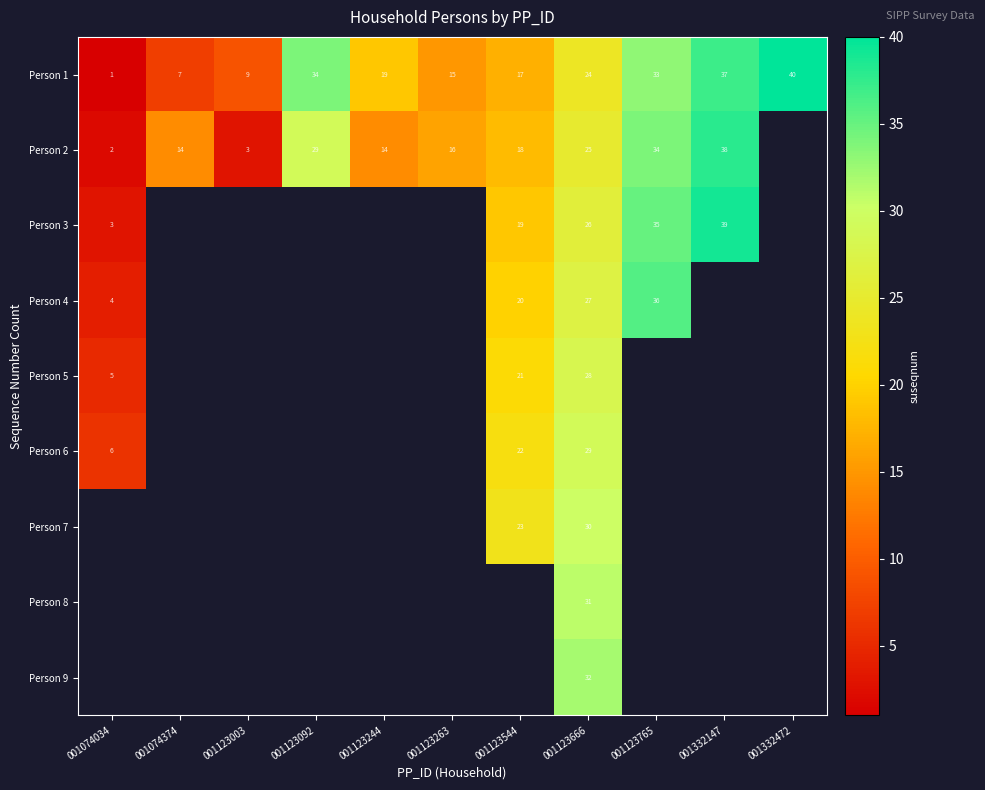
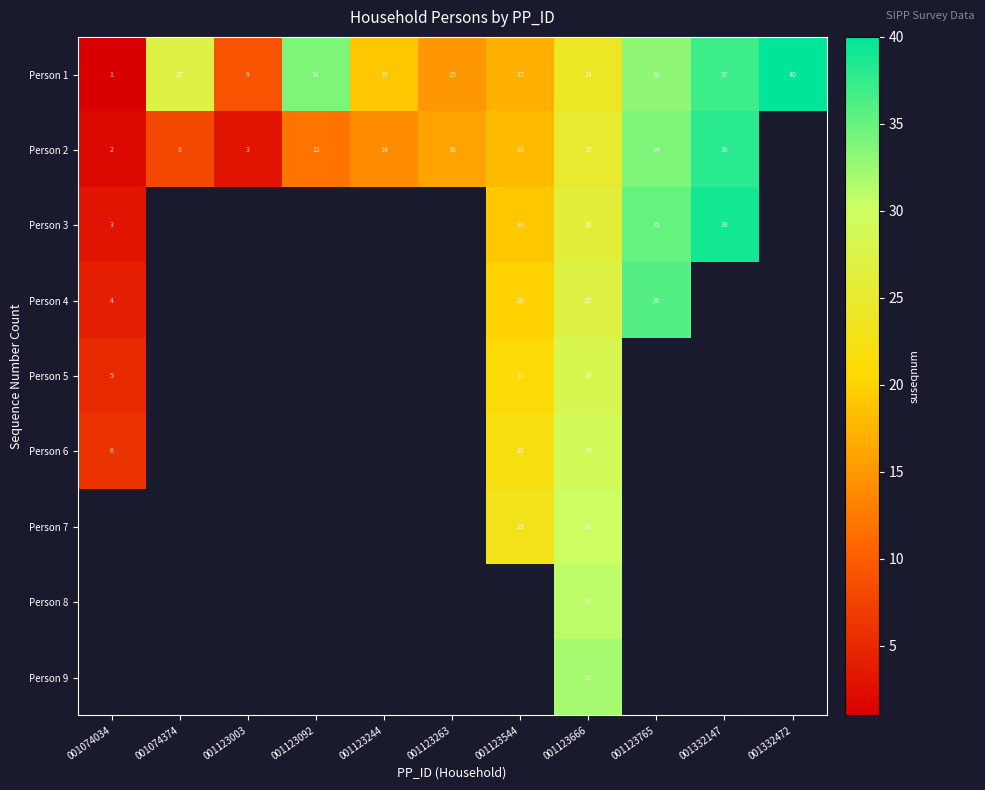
Person 1, 001074374: 7 -> 27
Person 2, 001074374: 14 -> 8
Person 2, 001123092: 29 -> 12
